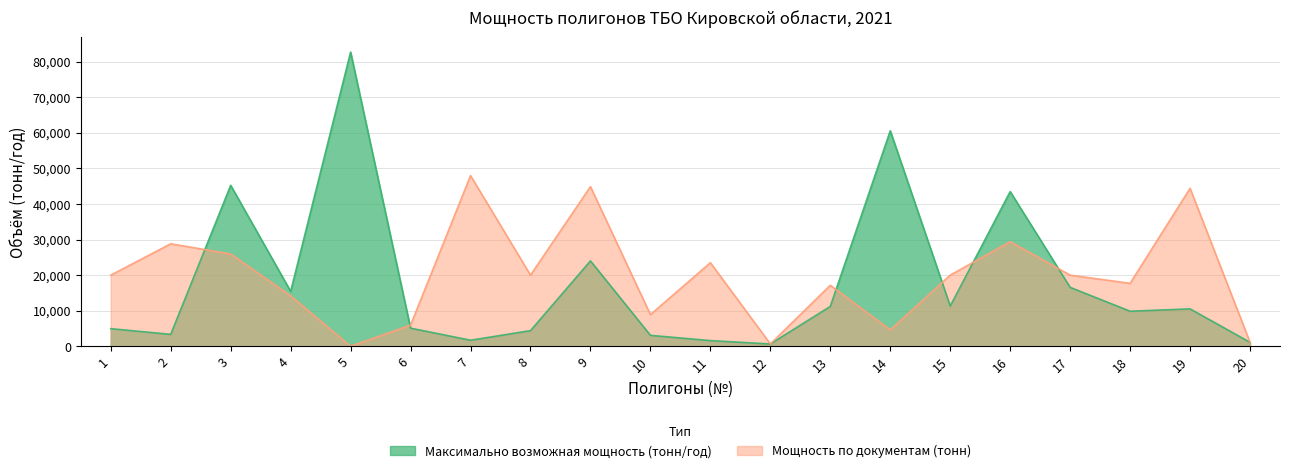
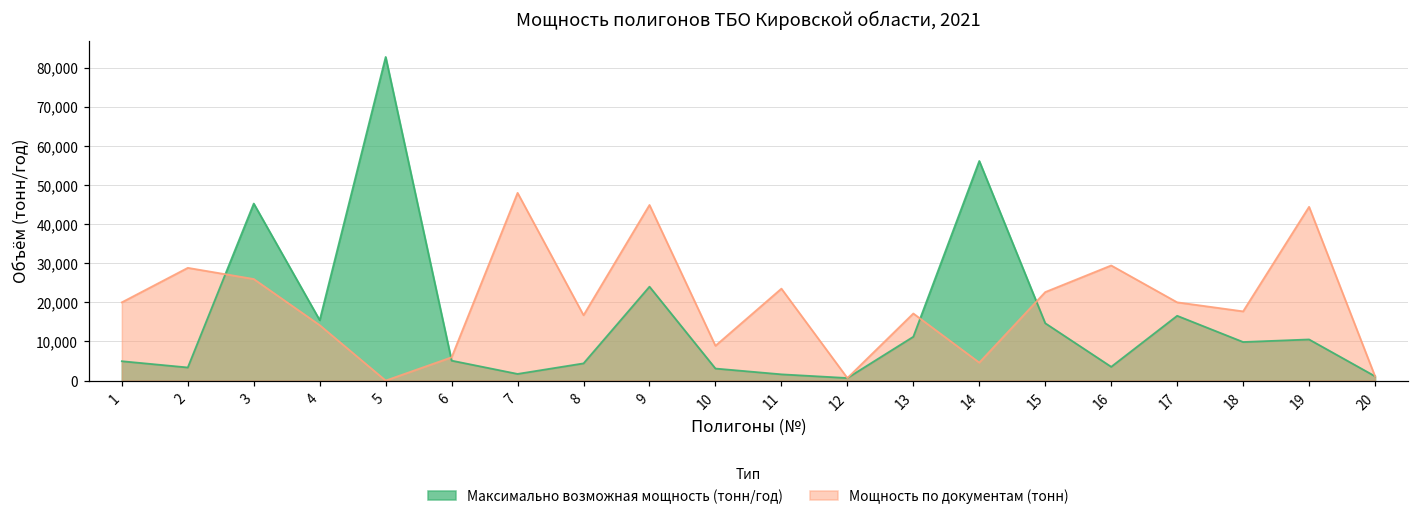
Мощность по документам (тонн), 8: 20,000 -> 17,000
Максимально возможная мощность (тонн/год), 14: 61,000 -> 56,000
Максимально возможная мощность (тонн/год), 15: 11,000 -> 15,000
Мощность по документам (тонн), 15: 20,000 -> 23,000
Максимально возможная мощность (тонн/год), 16: 43,000 -> 4,000
